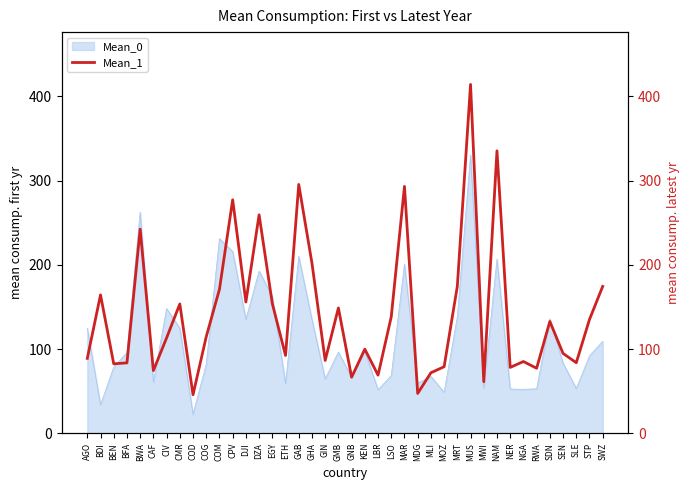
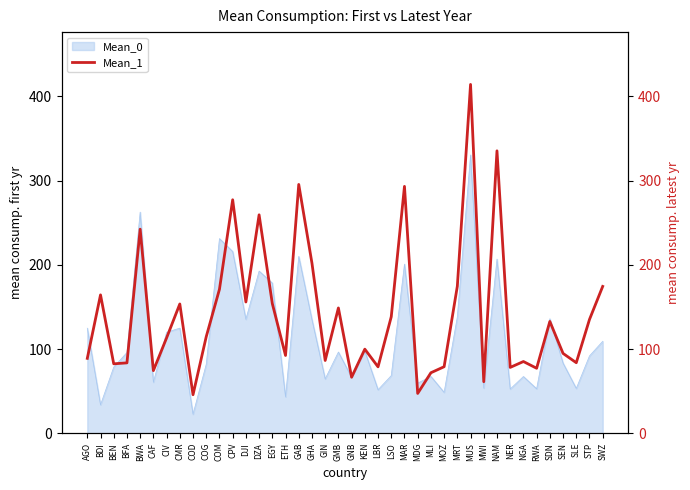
Mean_0, CIV: 150 -> 120
Mean_0, EGY: 160 -> 180
Mean_0, ETH: 60 -> 40
Mean_0, NGA: 50 -> 70
Mean_1, LBR: 70 -> 80
